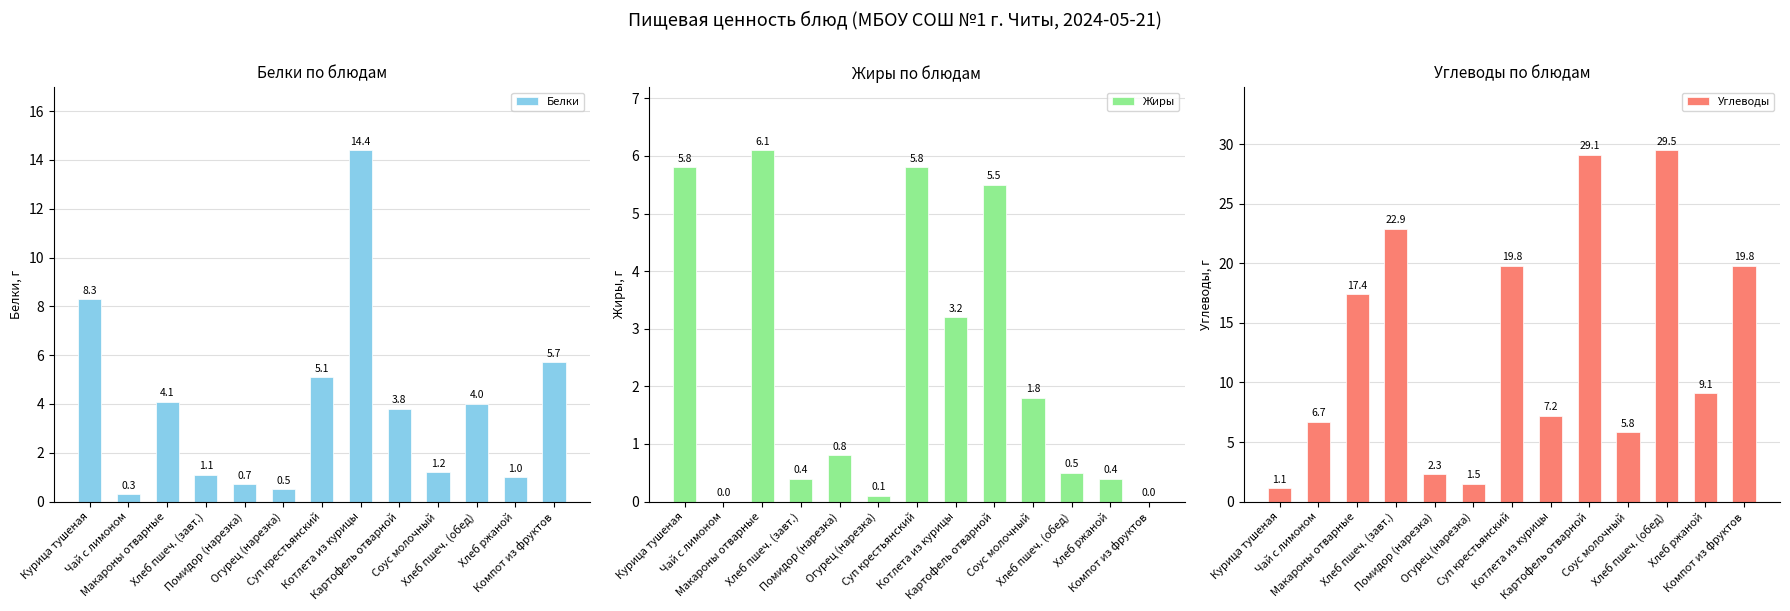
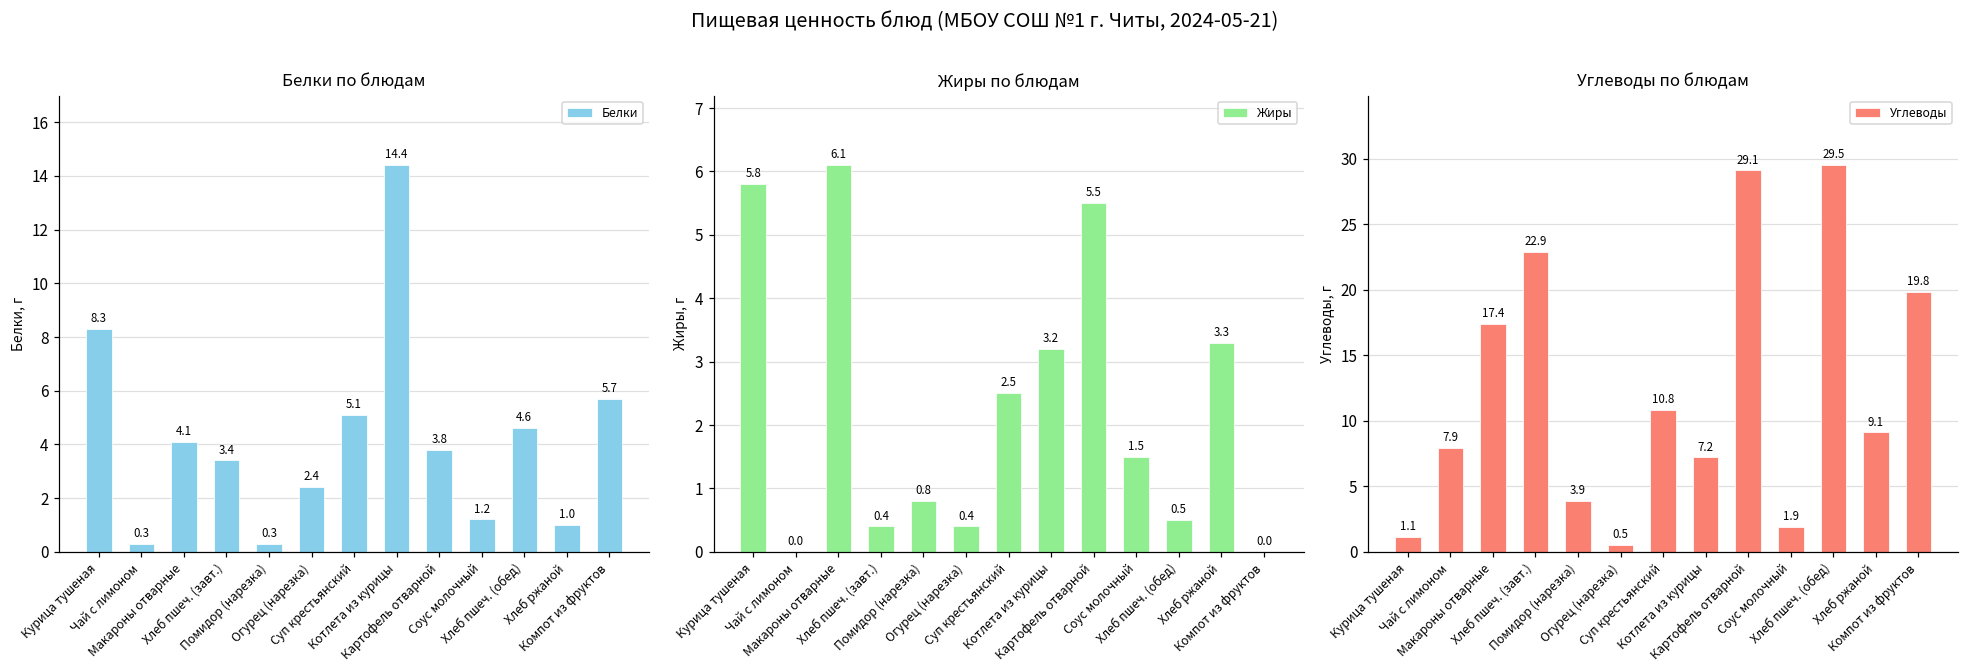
Белки по блюдам, Хлеб пшеч. (завт.): 1.1 -> 3.4
Белки по блюдам, Помидор (нарезка): 0.7 -> 0.3
Белки по блюдам, Огурец (нарезка): 0.5 -> 2.4
Белки по блюдам, Хлеб пшеч. (обед): 4.0 -> 4.6
Жиры по блюдам, Огурец (нарезка): 0.1 -> 0.4
Жиры по блюдам, Суп крестьянский: 5.8 -> 2.5
Жиры по блюдам, Соус молочный: 1.8 -> 1.5
Жиры по блюдам, Хлеб ржаной: 0.4 -> 3.3
Углеводы по блюдам, Чай с лимоном: 6.7 -> 7.9
Углеводы по блюдам, Помидор (нарезка): 2.3 -> 3.9
Углеводы по блюдам, Огурец (нарезка): 1.5 -> 0.5
Углеводы по блюдам, Суп крестьянский: 19.8 -> 10.8
Углеводы по блюдам, Соус молочный: 5.8 -> 1.9
